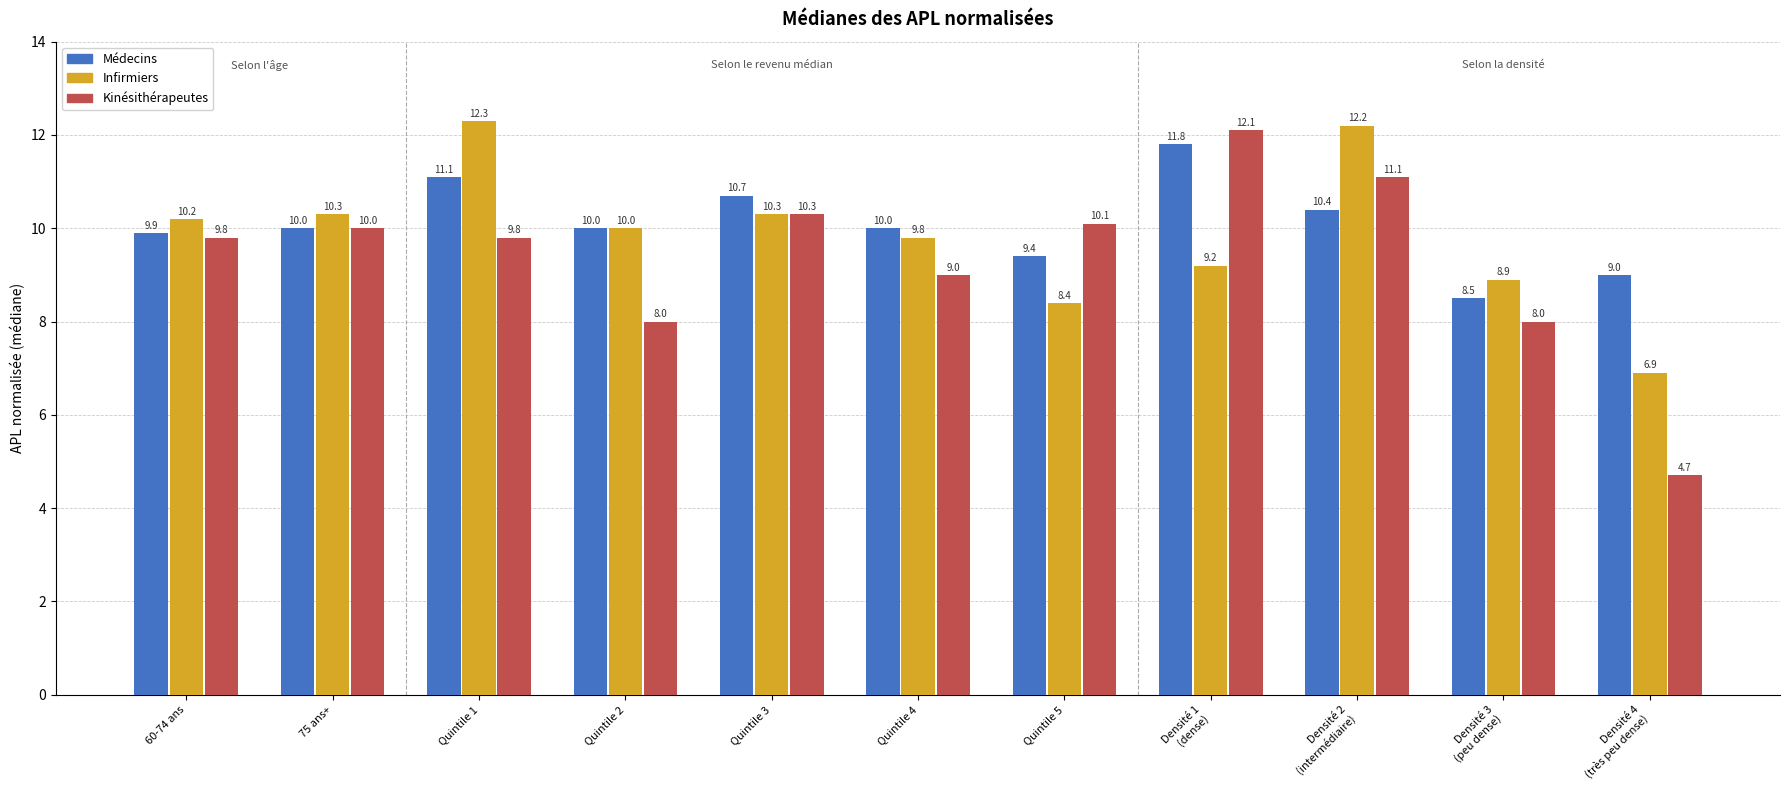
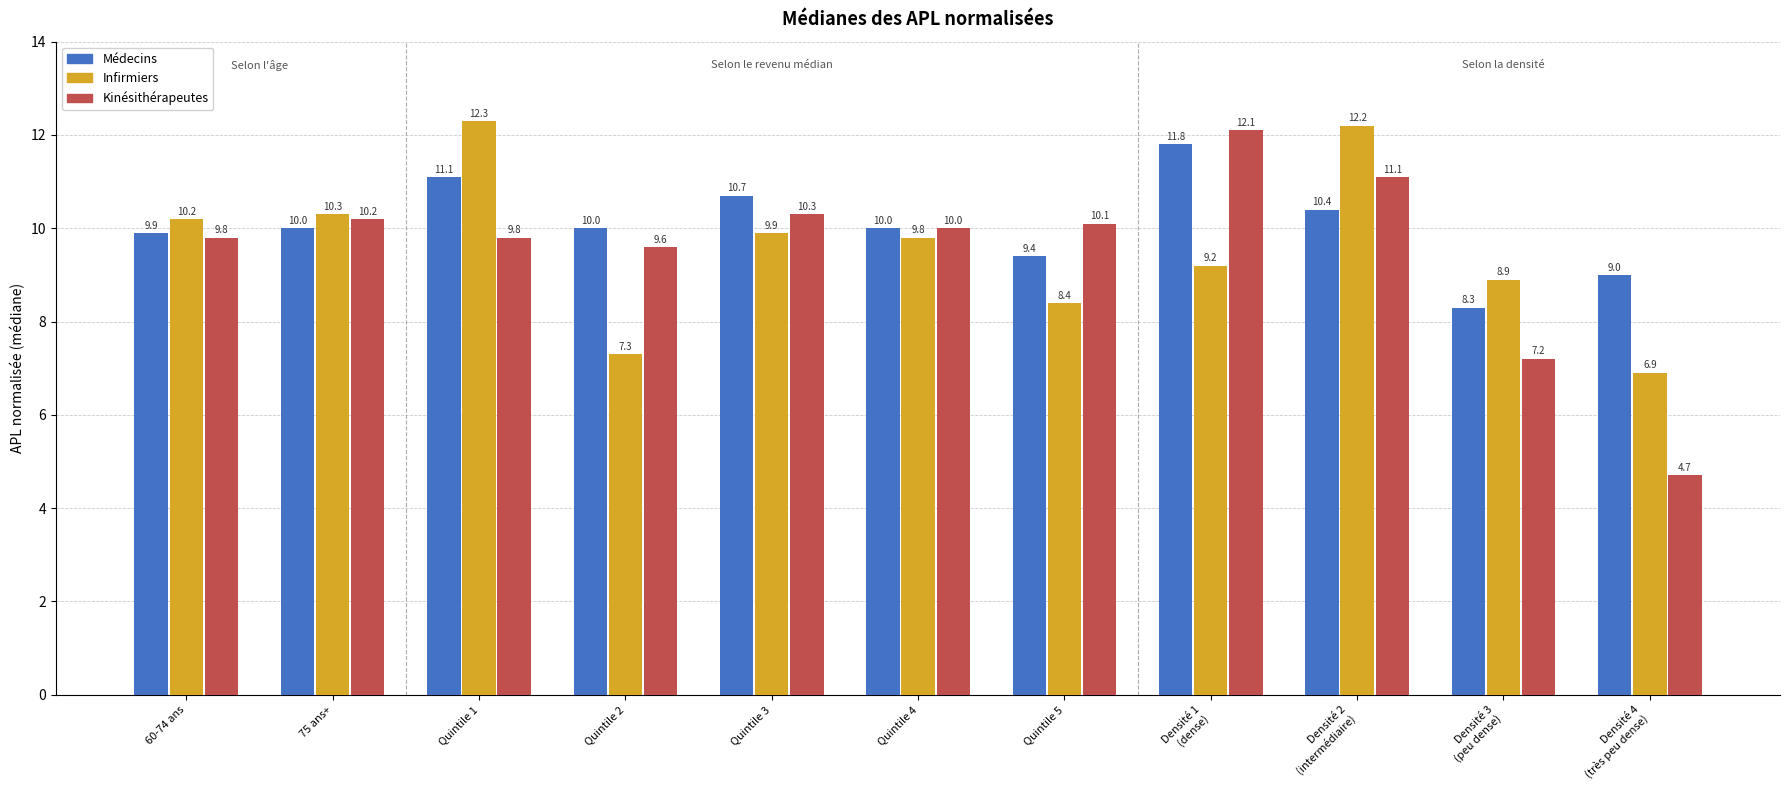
Kinésithérapeutes, 75 ans+: 10.0 -> 10.2
Infirmiers, Quintile 2: 10.0 -> 7.3
Kinésithérapeutes, Quintile 2: 8.0 -> 9.6
Infirmiers, Quintile 3: 10.3 -> 9.9
Kinésithérapeutes, Quintile 4: 9.0 -> 10.0
Médecins, Densité 3 (peu dense): 8.5 -> 8.3
Kinésithérapeutes, Densité 3 (peu dense): 8.0 -> 7.2
